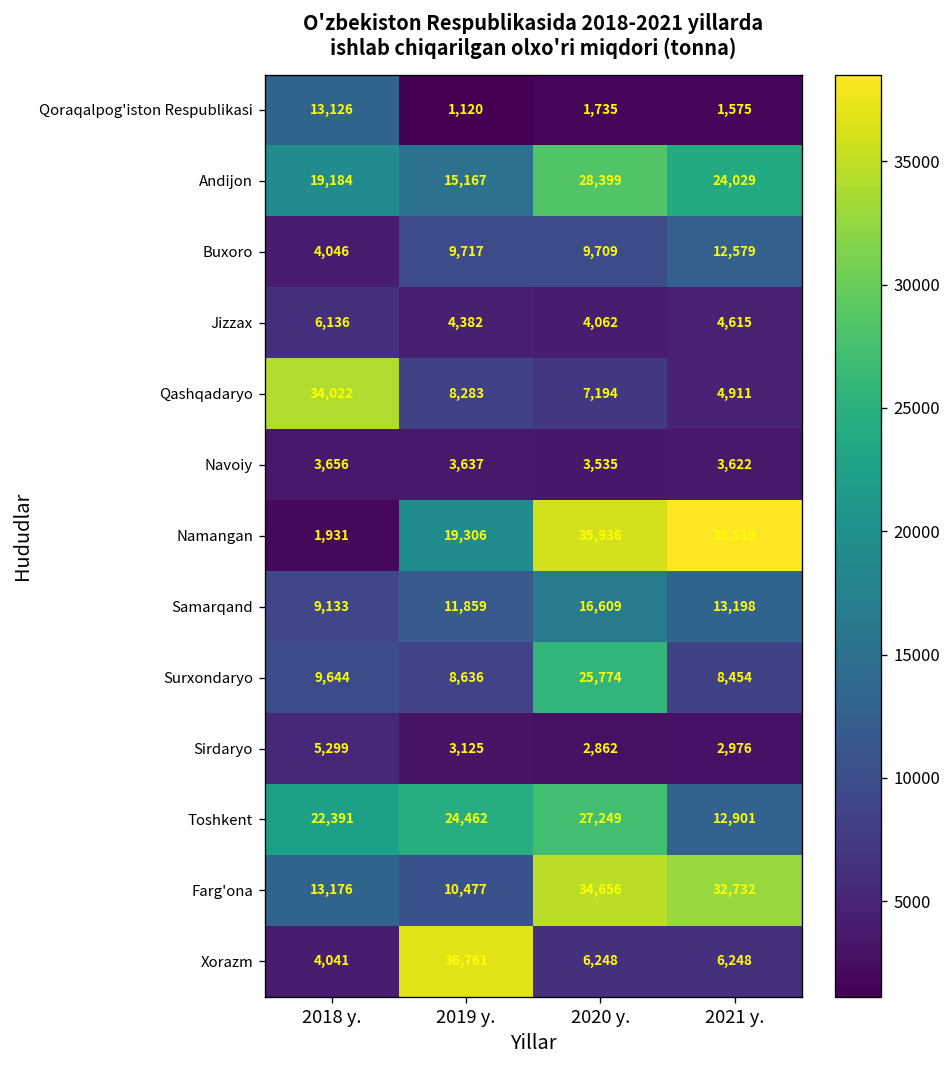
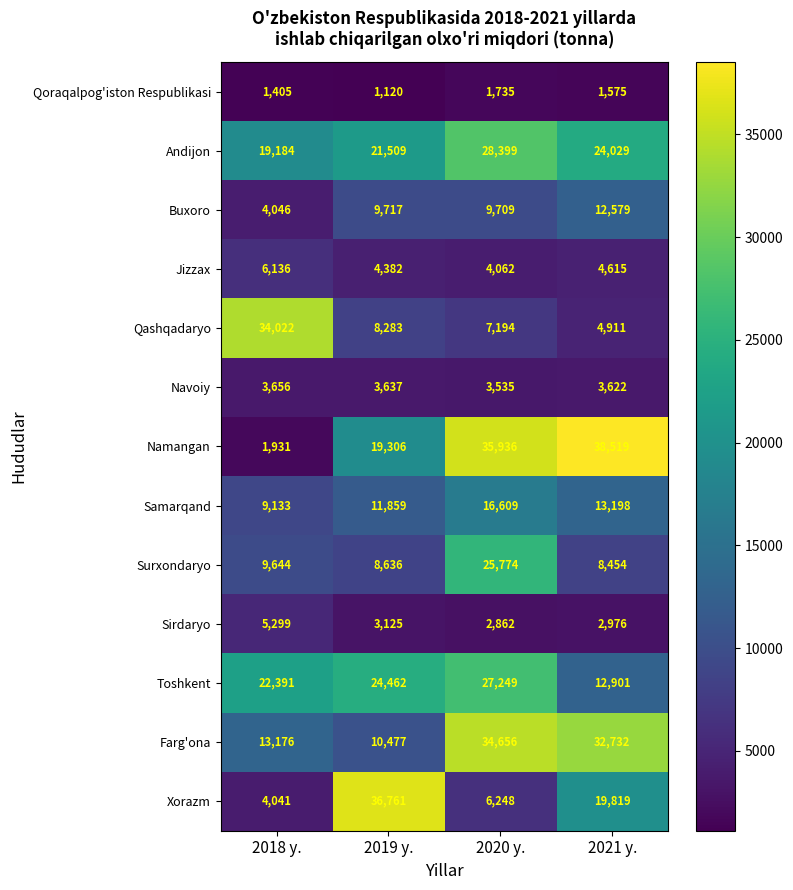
Qoraqalpog'iston Respublikasi, 2018 y.: 13,126 -> 1,405
Andijon, 2019 y.: 15,167 -> 21,509
Xorazm, 2021 y.: 6,248 -> 19,819
